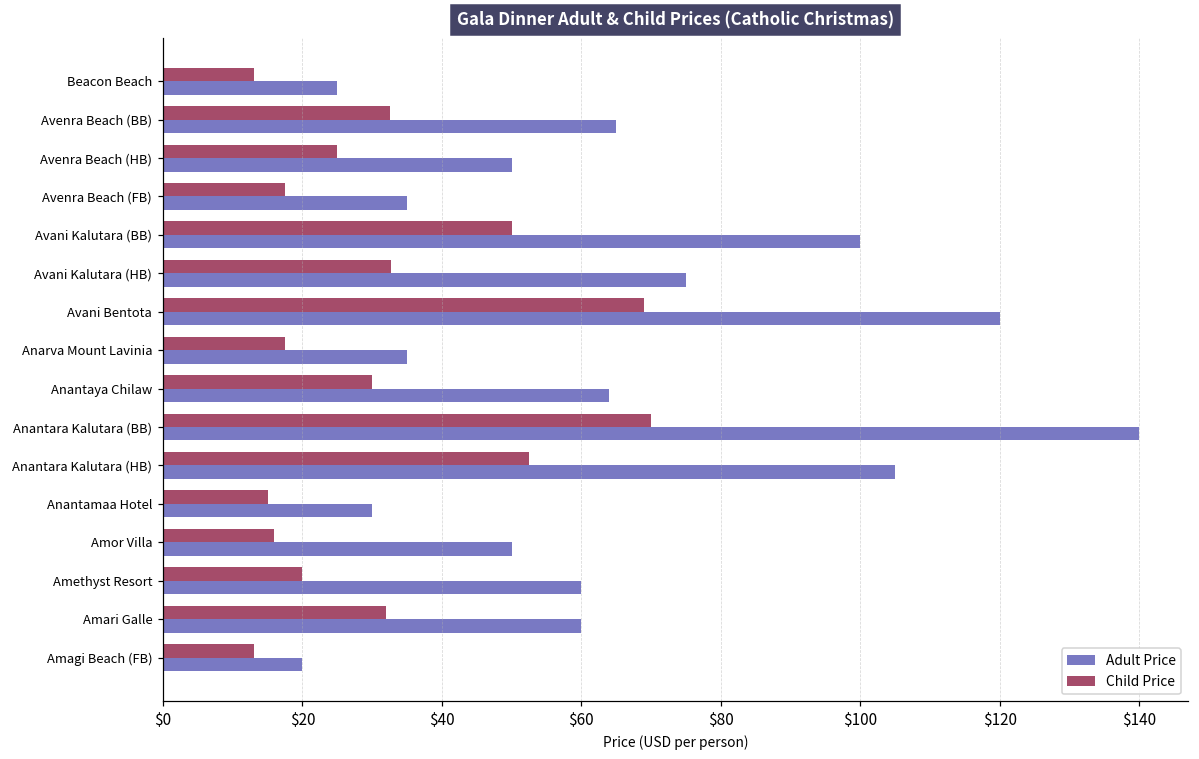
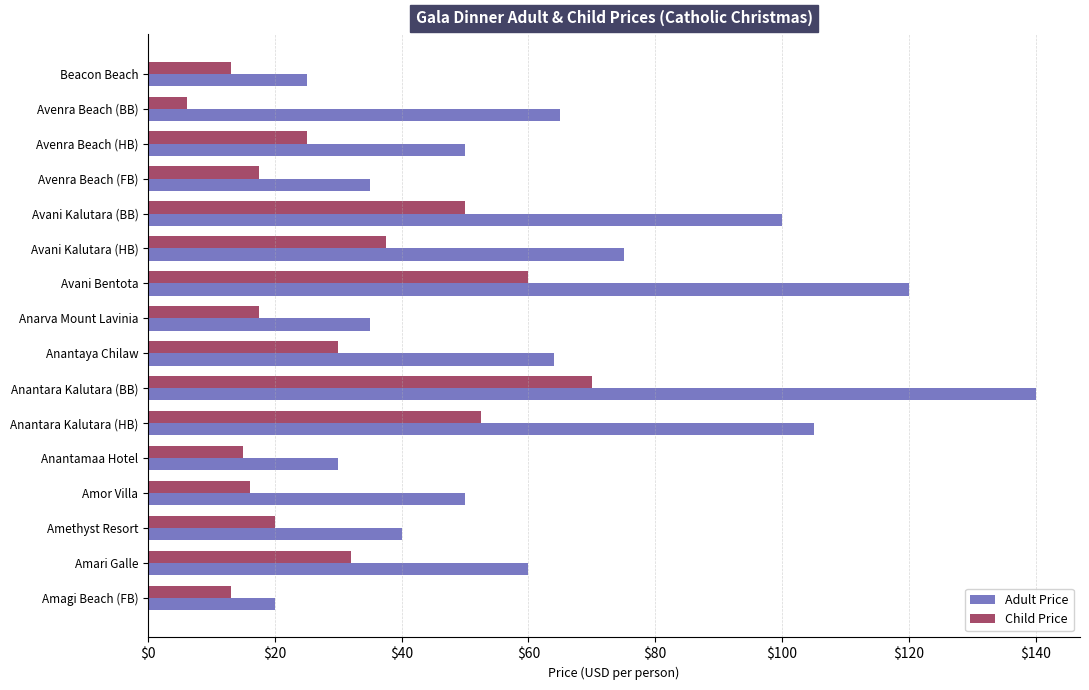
Child Price, Avenra Beach (BB): $33 -> $6
Child Price, Avani Kalutara (HB): $33 -> $38
Child Price, Avani Bentota: $69 -> $60
Adult Price, Amethyst Resort: $60 -> $40
